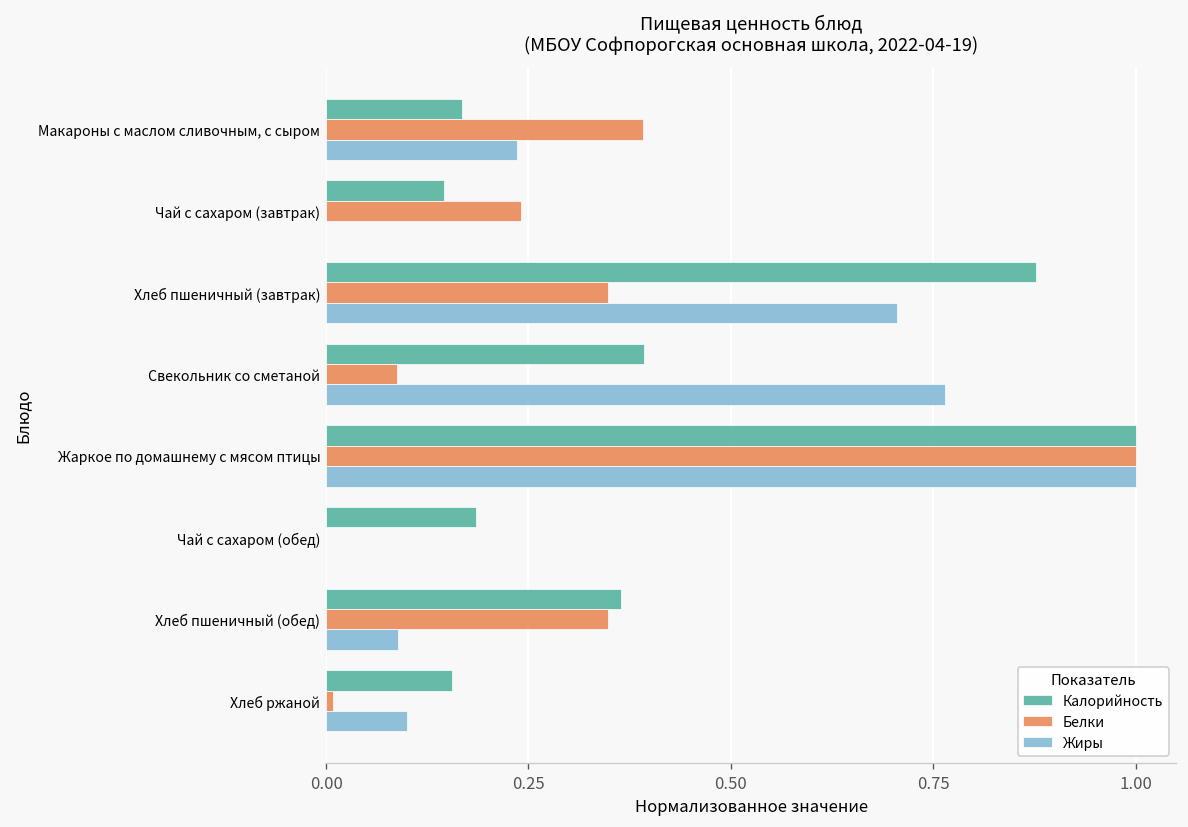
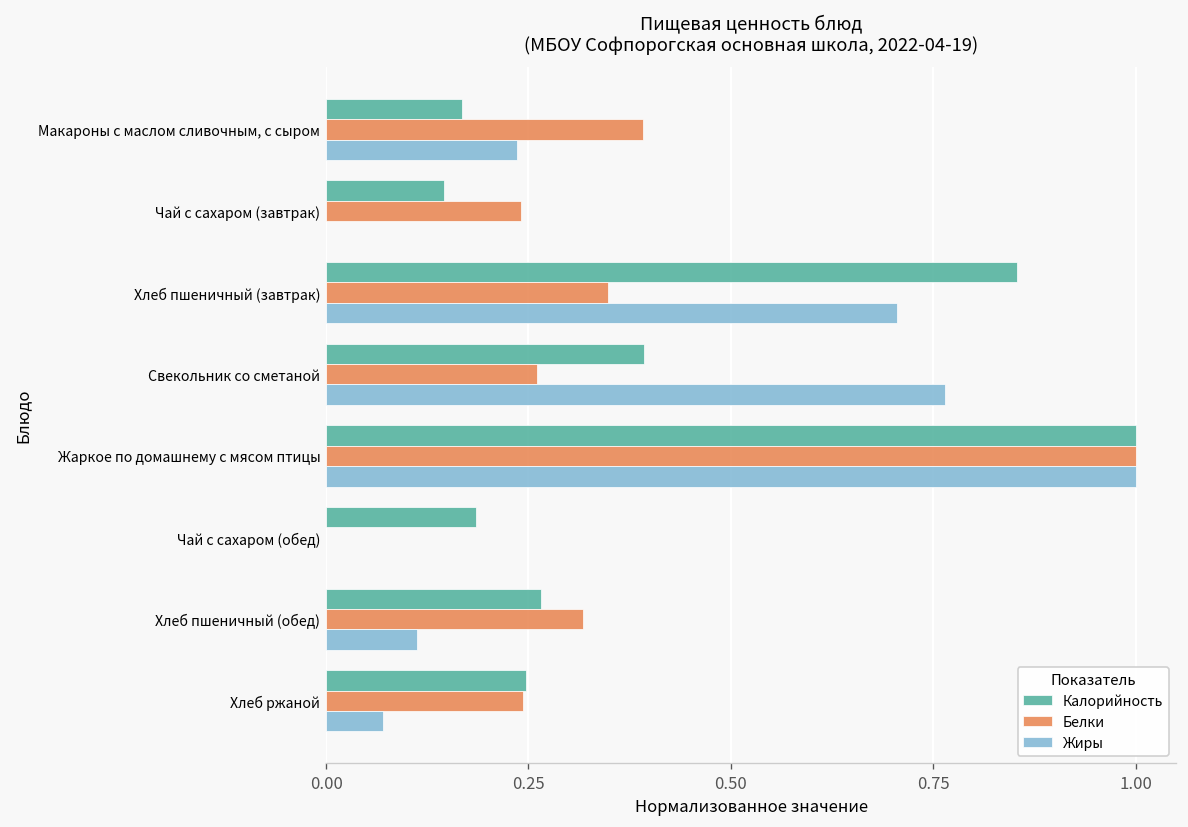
Калорийность, Хлеб пшеничный (завтрак): 0.88 -> 0.85
Белки, Свекольник со сметаной: 0.09 -> 0.26
Калорийность, Хлеб пшеничный (обед): 0.36 -> 0.27
Белки, Хлеб пшеничный (обед): 0.35 -> 0.32
Жиры, Хлеб пшеничный (обед): 0.09 -> 0.11
Калорийность, Хлеб ржаной: 0.16 -> 0.25
Белки, Хлеб ржаной: 0.01 -> 0.24
Жиры, Хлеб ржаной: 0.10 -> 0.07
